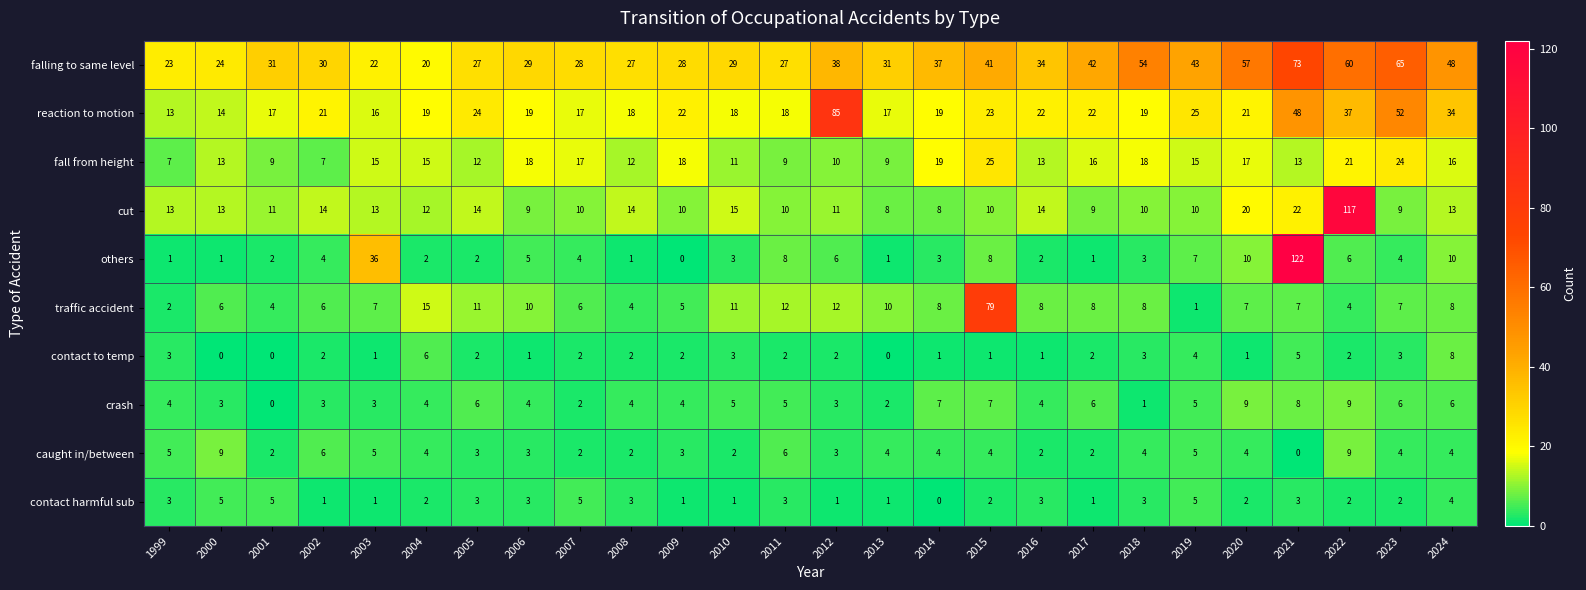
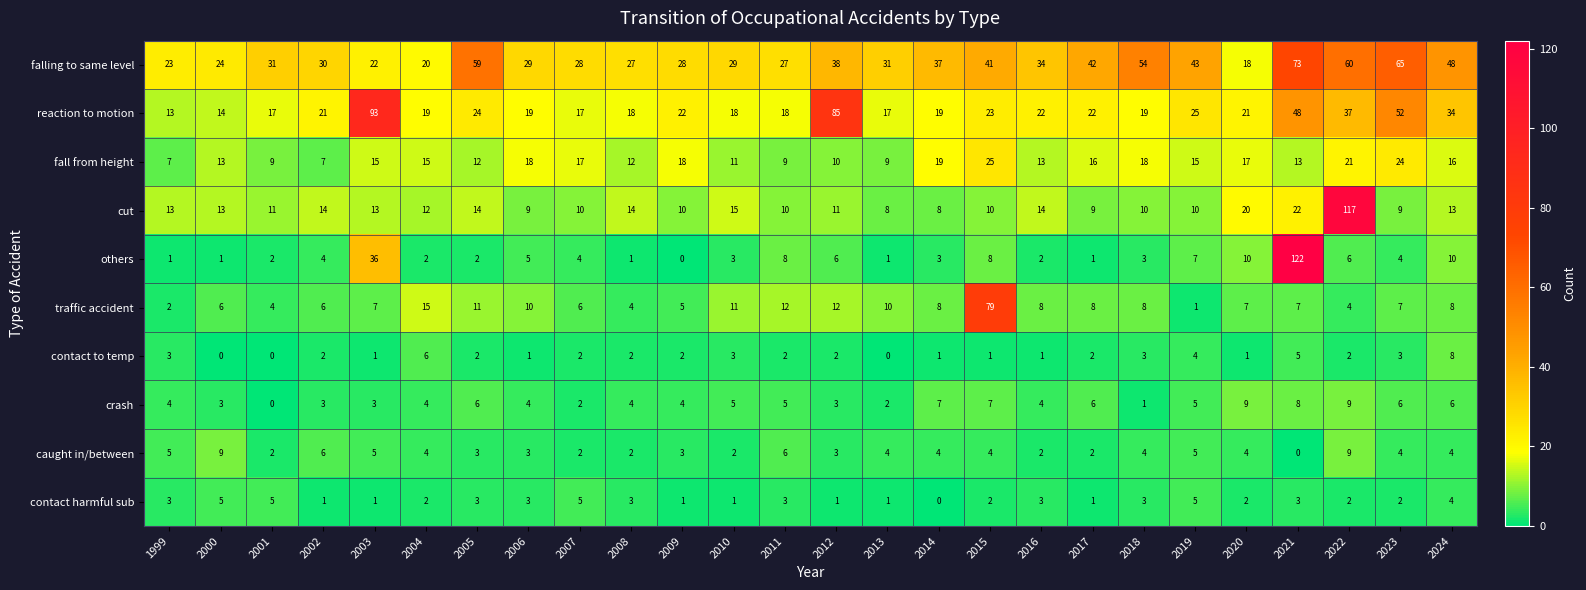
falling to same level, 2005: 27 -> 59
falling to same level, 2020: 57 -> 18
reaction to motion, 2003: 16 -> 93
